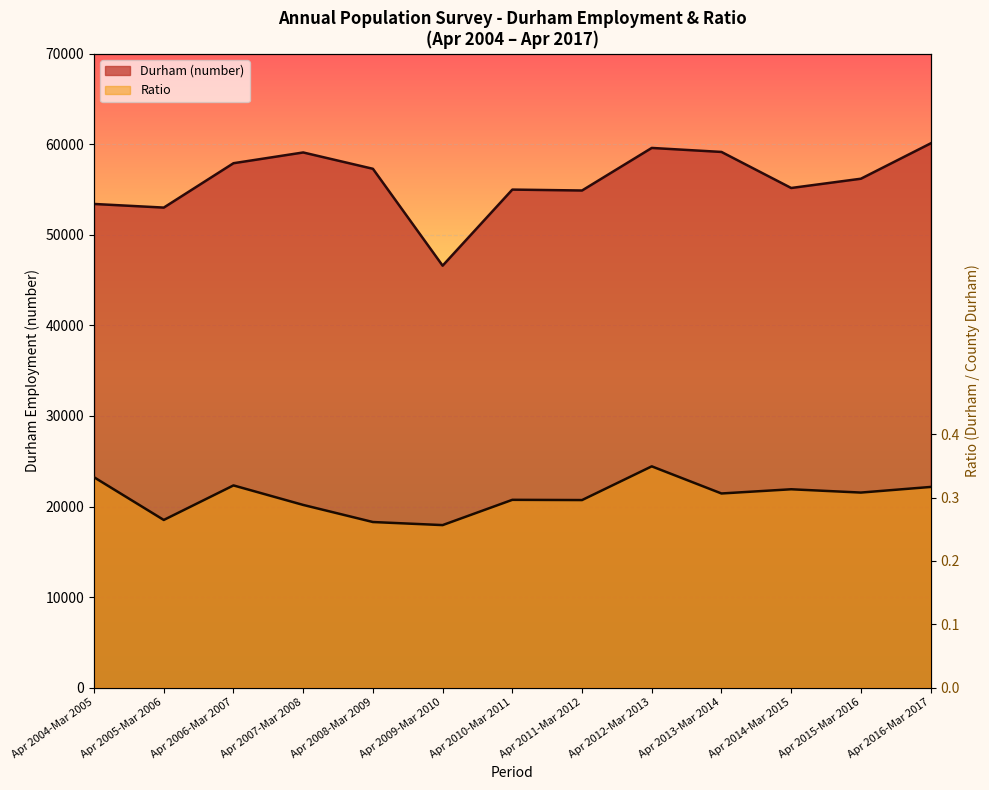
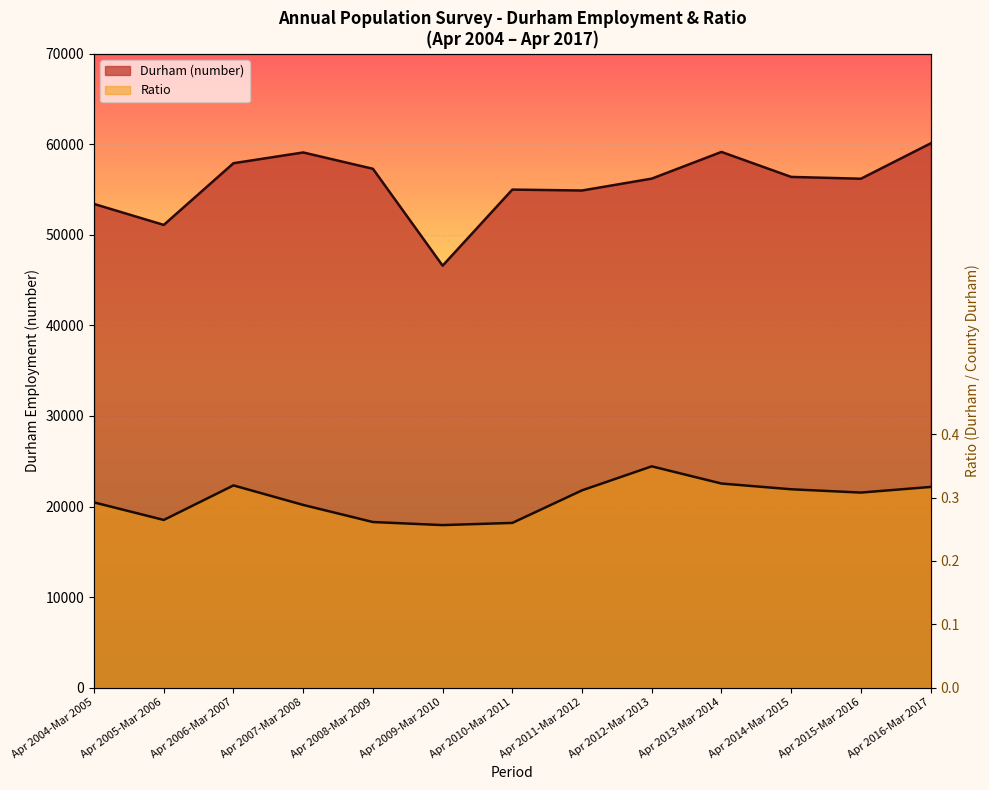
Durham (number), Apr 2005-Mar 2006: 53000 -> 51000
Durham (number), Apr 2012-Mar 2013: 60000 -> 56000
Durham (number), Apr 2014-Mar 2015: 55000 -> 56000
Ratio, Apr 2004-Mar 2005: 0.33 -> 0.29
Ratio, Apr 2010-Mar 2011: 0.30 -> 0.26
Ratio, Apr 2011-Mar 2012: 0.30 -> 0.31
Ratio, Apr 2013-Mar 2014: 0.31 -> 0.32
